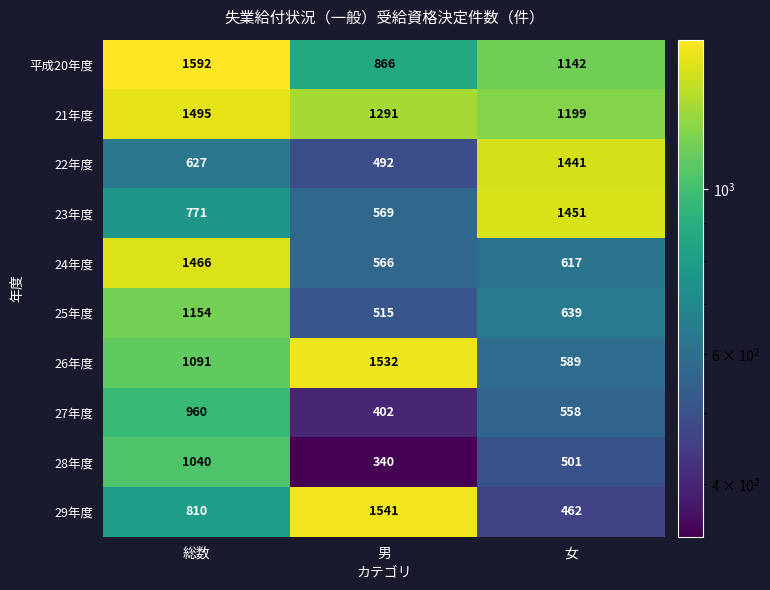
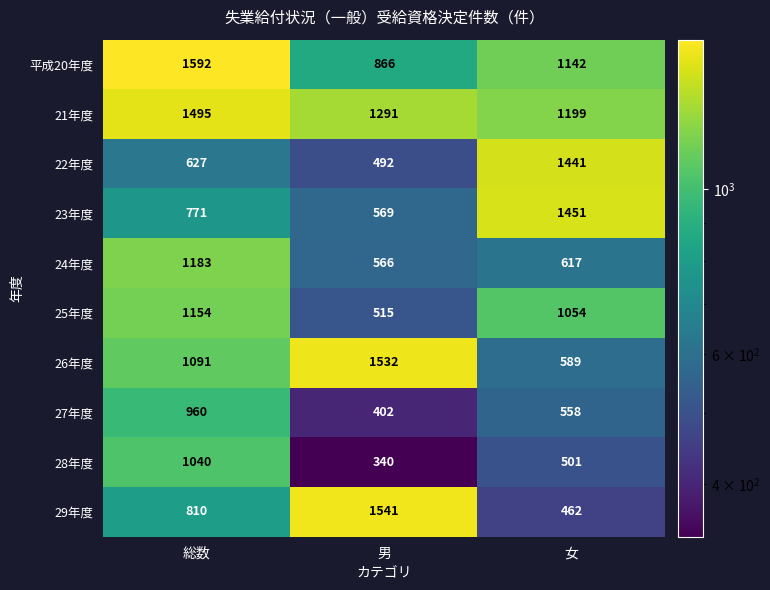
24年度, 総数: 1466 -> 1183
25年度, 女: 639 -> 1054
